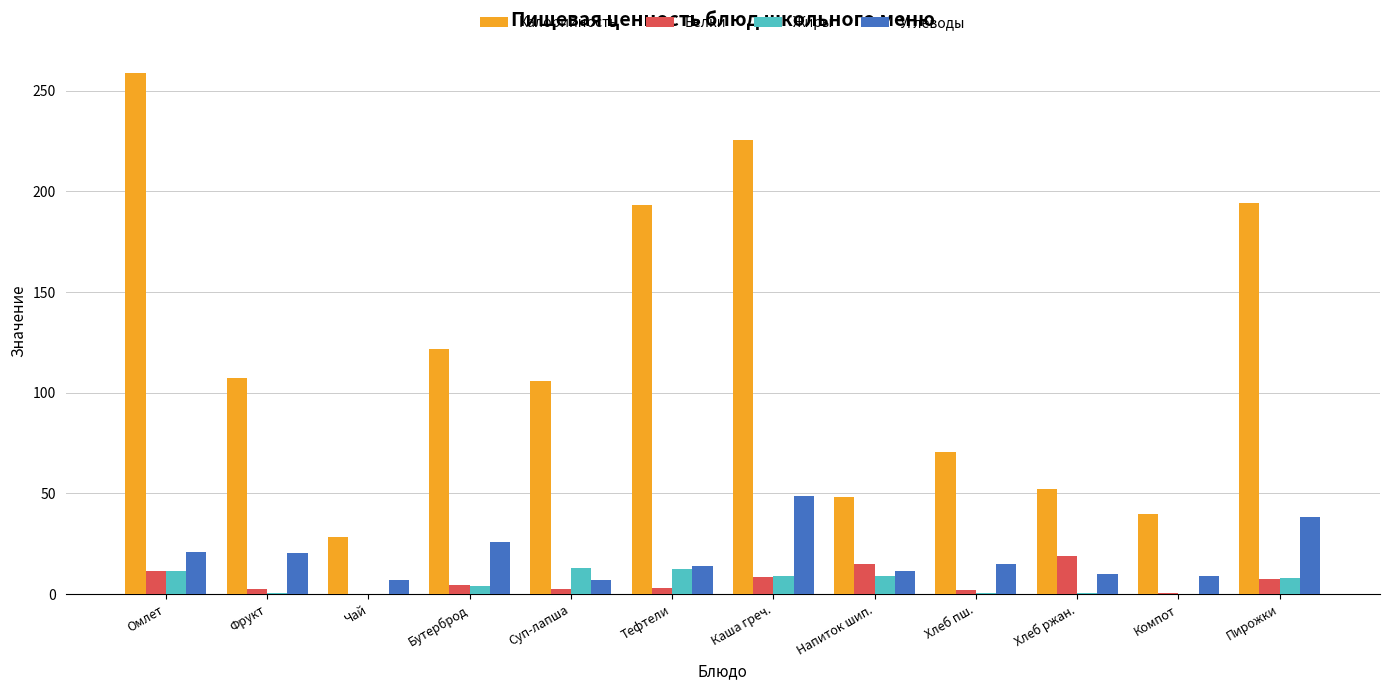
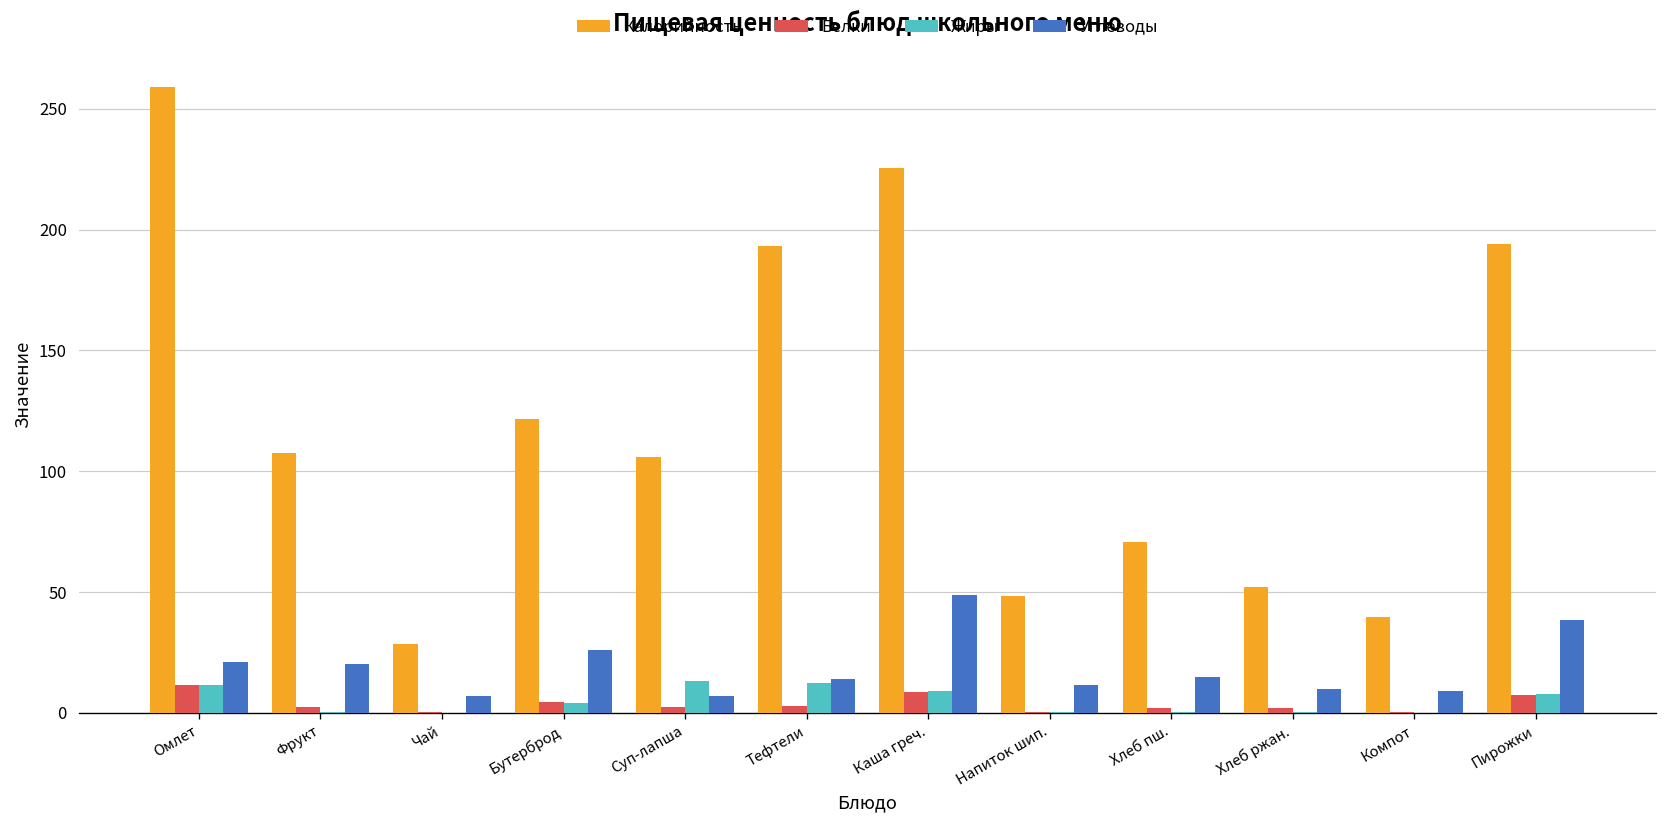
Белки, Напиток шип.: 15 -> 0
Жиры, Напиток шип.: 9 -> 0
Белки, Хлеб ржан.: 19 -> 2
